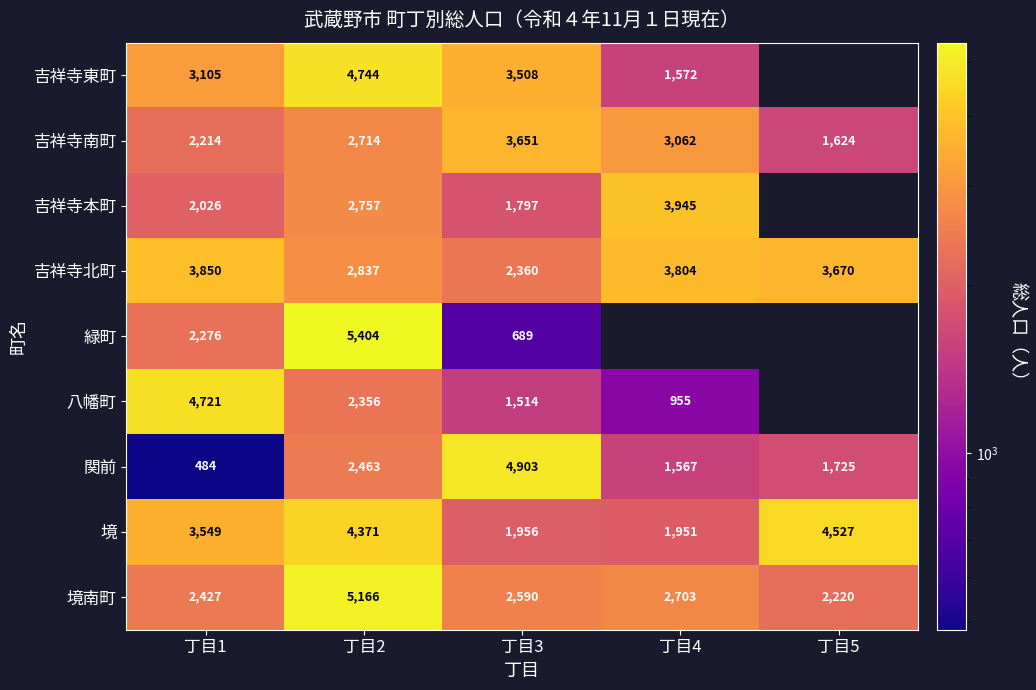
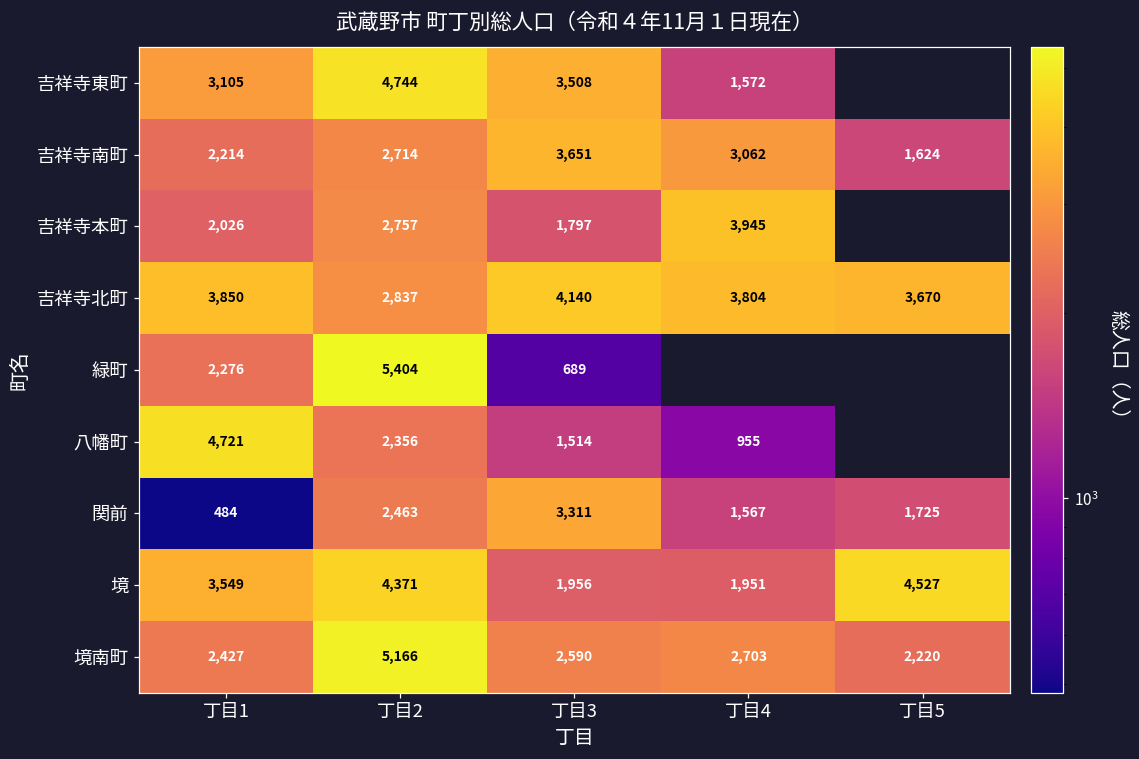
吉祥寺北町, 丁目3: 2,360 -> 4,140
関前, 丁目3: 4,903 -> 3,311
